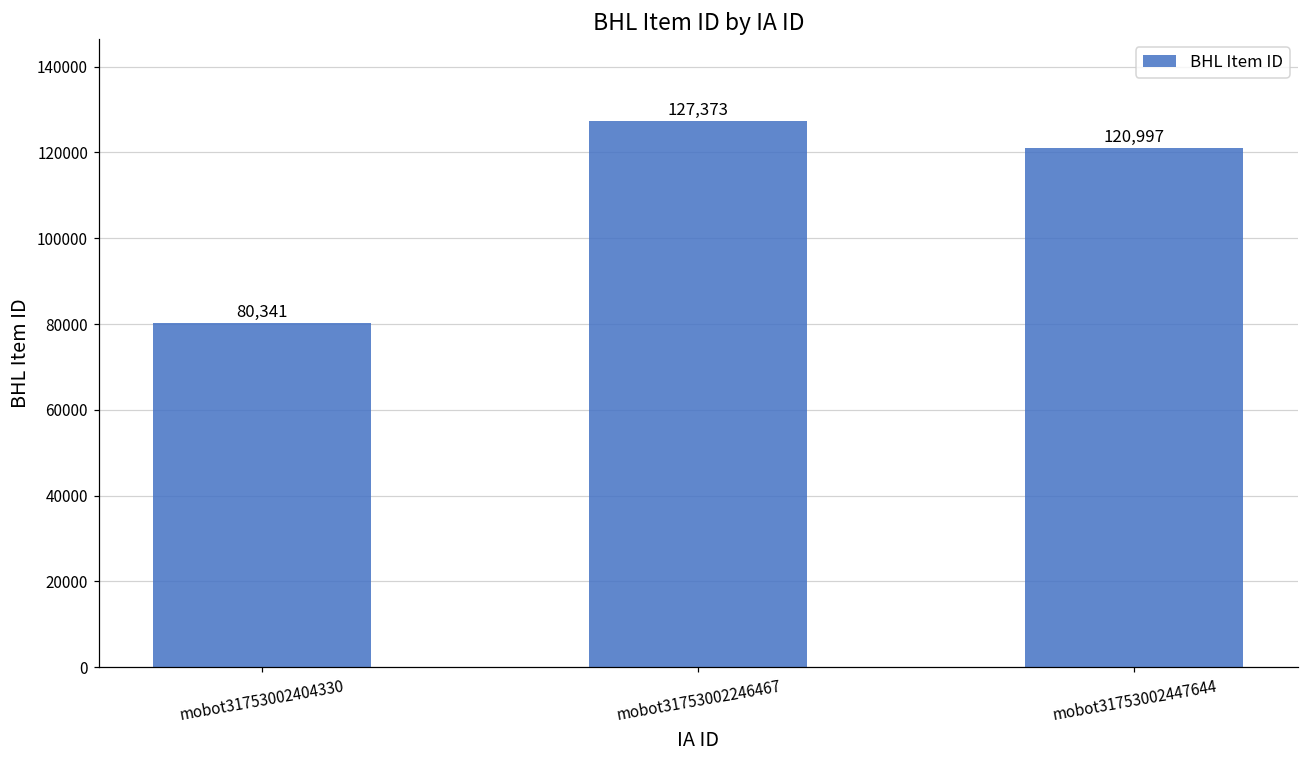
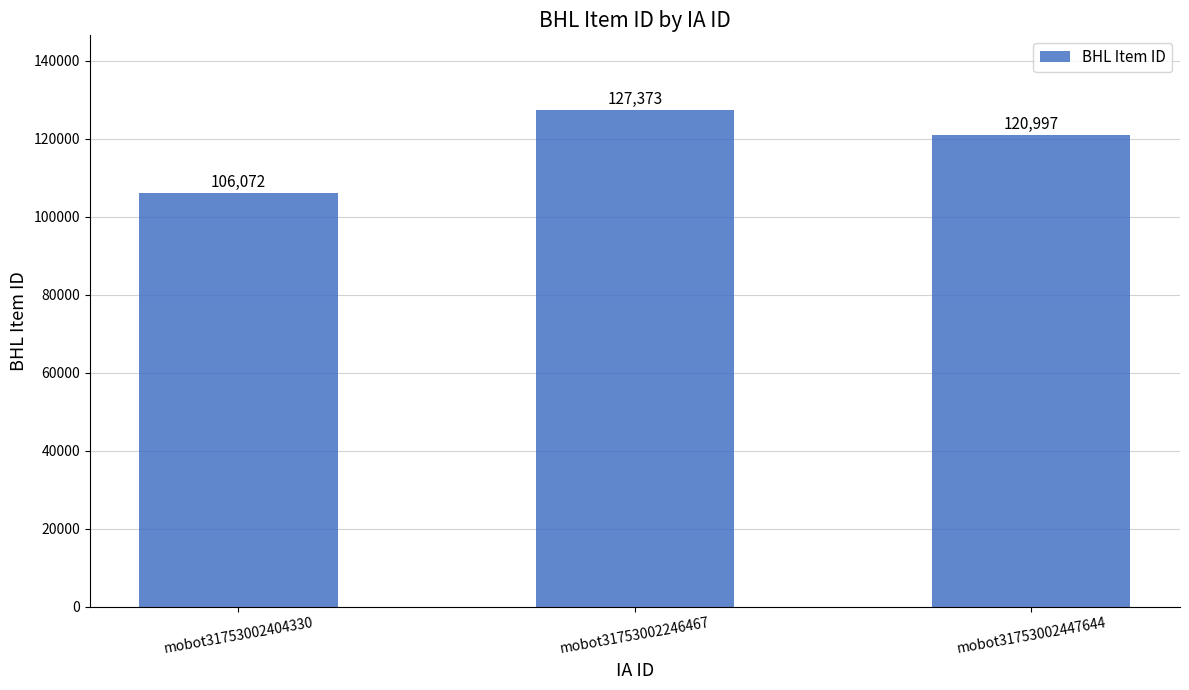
mobot31753002404330: 80,341 -> 106,072
